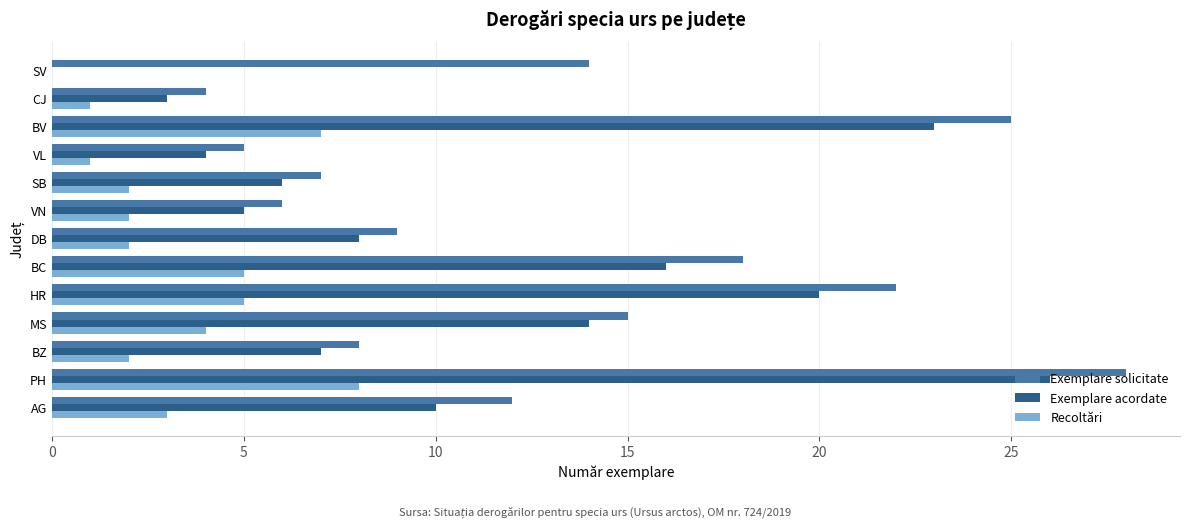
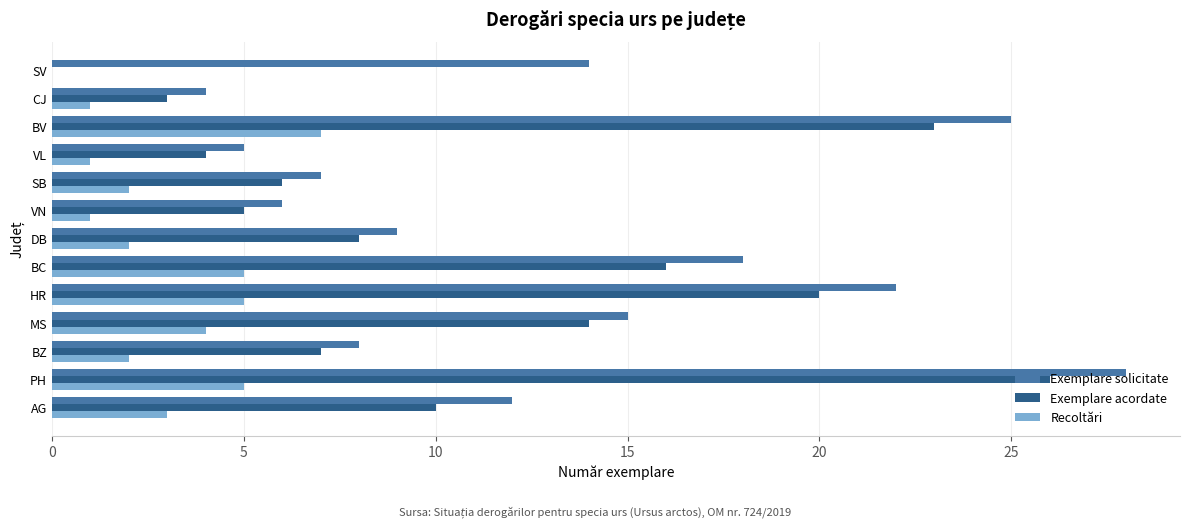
Recoltări, VN: 2 -> 1
Recoltări, PH: 8 -> 5
